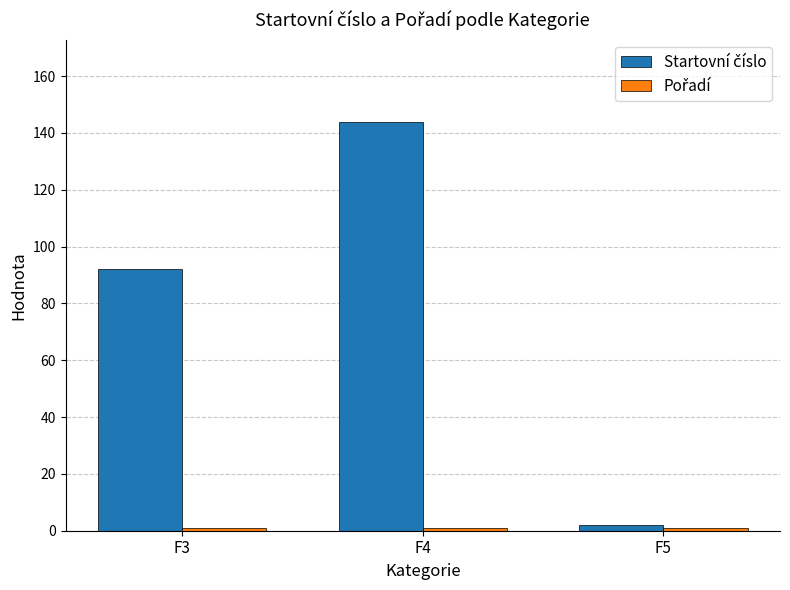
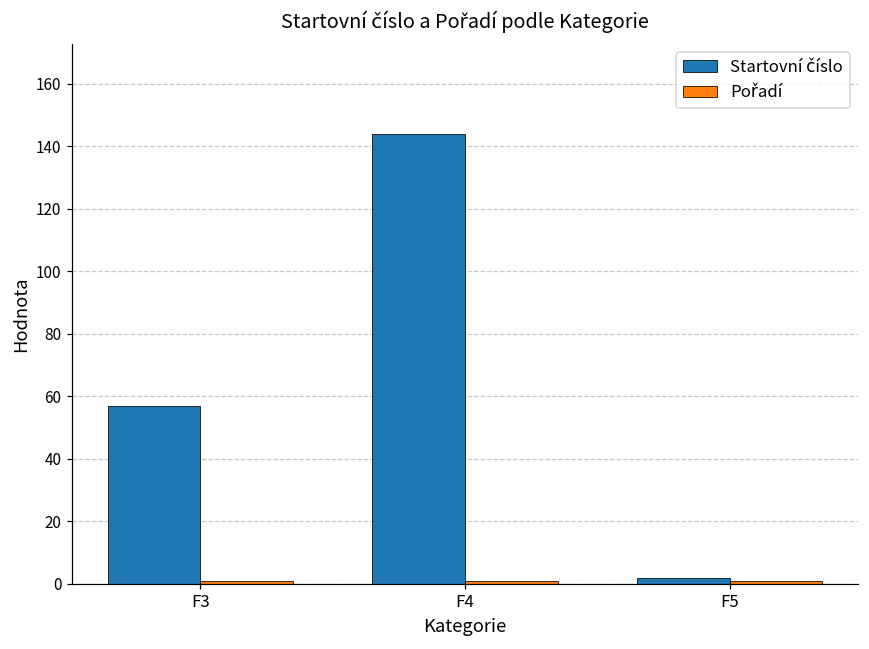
Startovní číslo, F3: 92 -> 57
